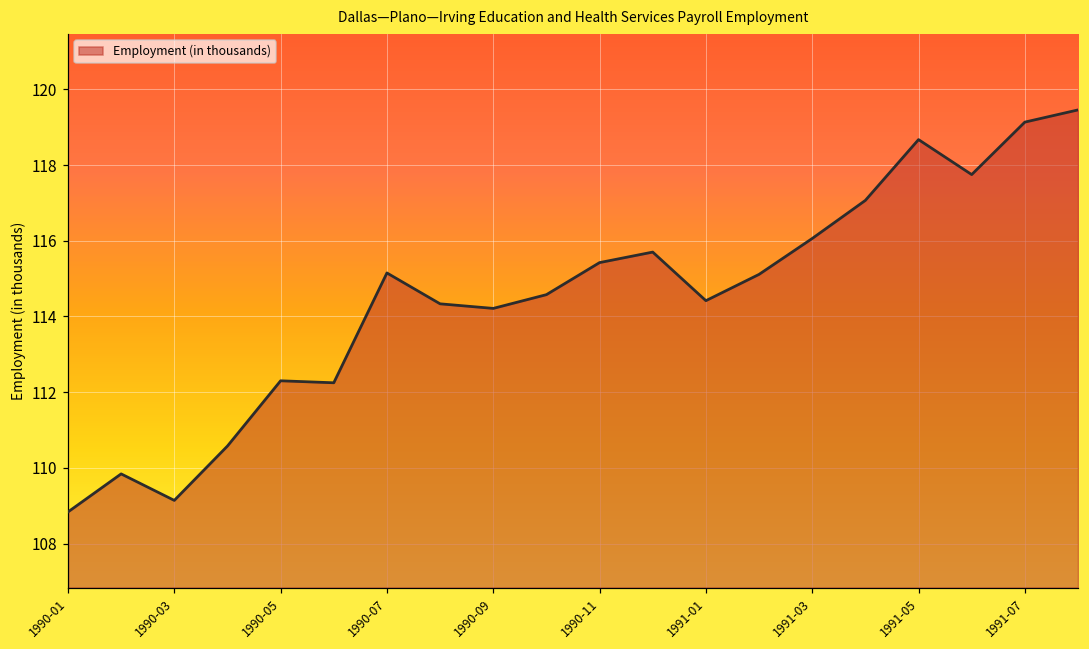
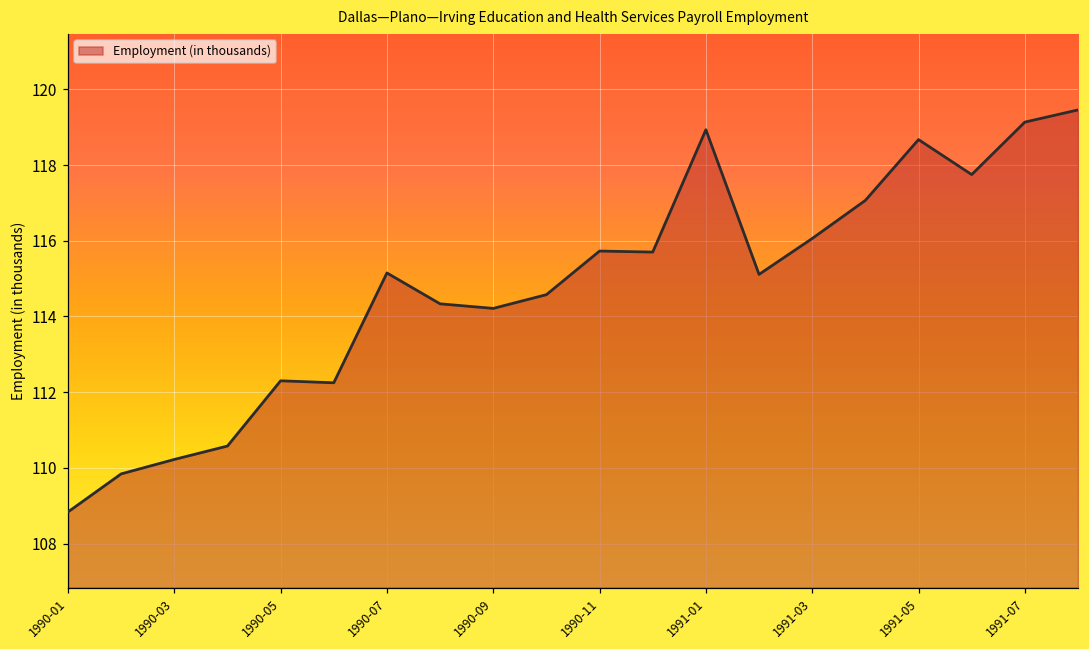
1990-03: 109.1 -> 110.2
1990-11: 115.4 -> 115.7
1991-01: 114.4 -> 118.9
